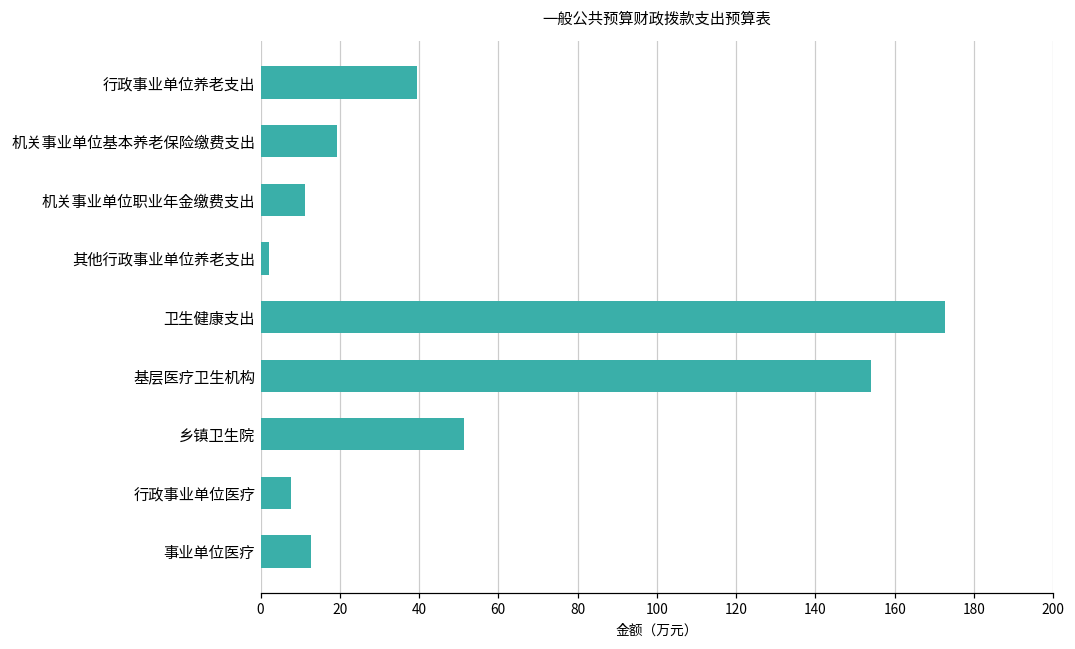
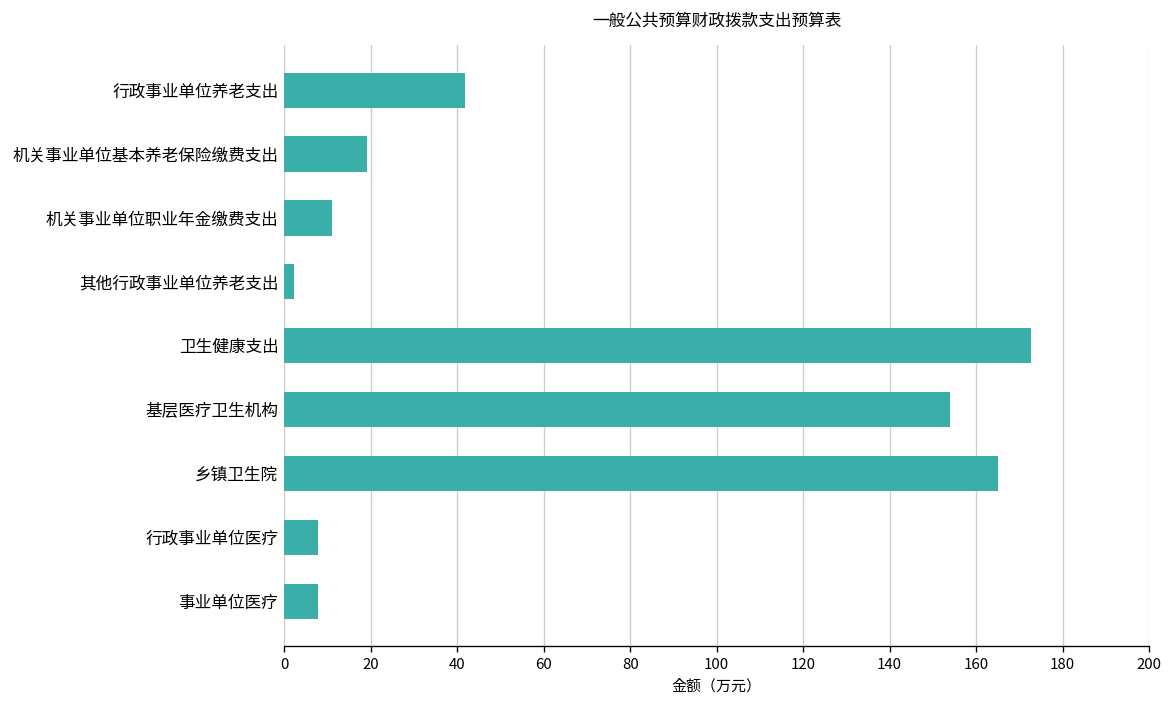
行政事业单位养老支出: 39 -> 42
乡镇卫生院: 51 -> 165
事业单位医疗: 13 -> 8
